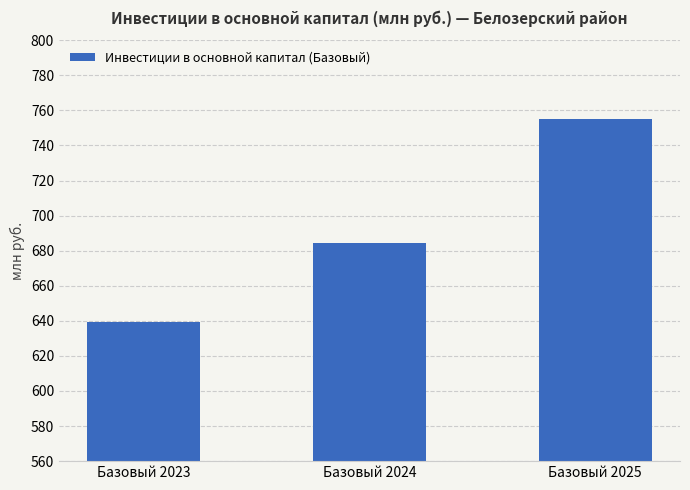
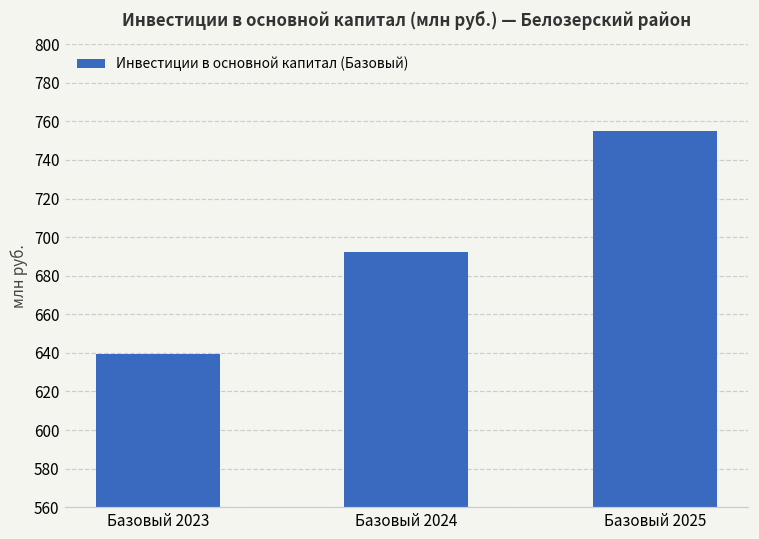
Базовый 2024: 684 -> 692
